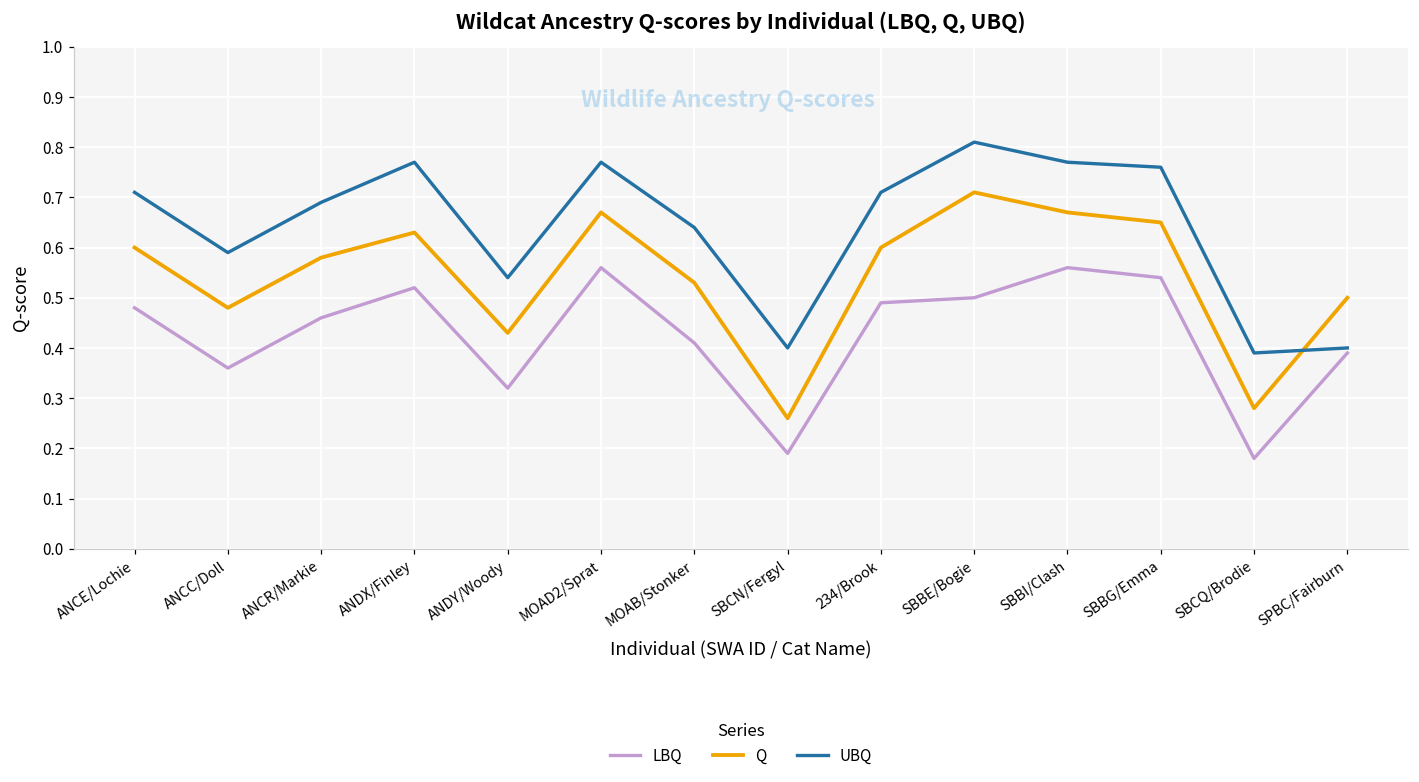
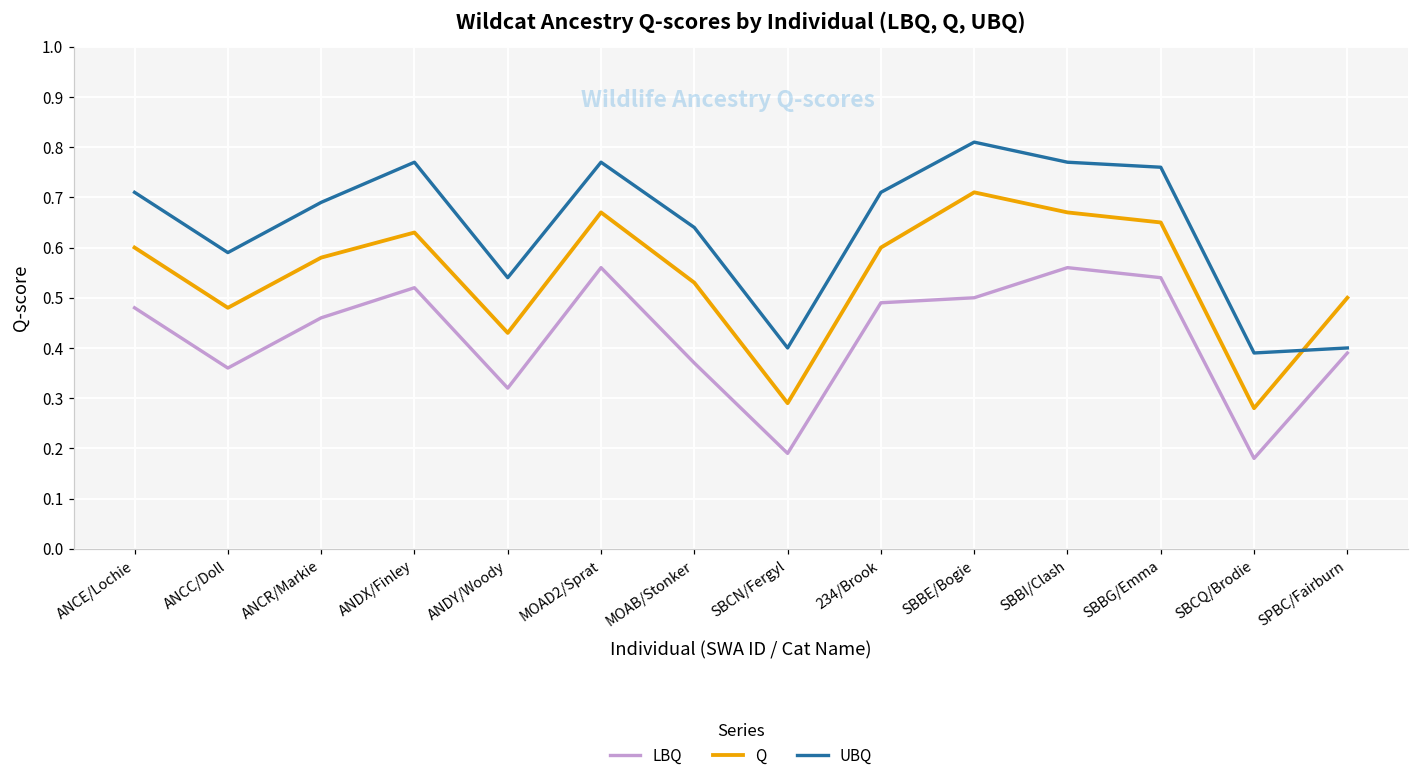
LBQ, MOAB/Stonker: 0.41 -> 0.37
Q, SBCN/Fergyl: 0.26 -> 0.29
